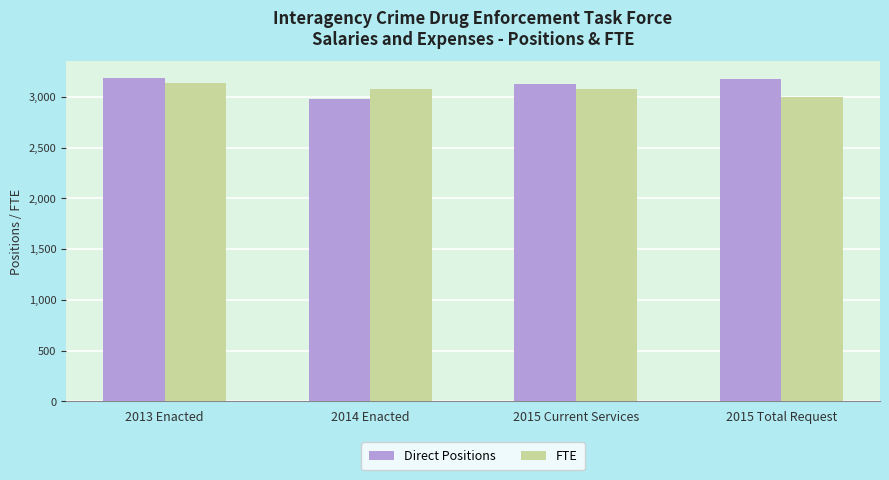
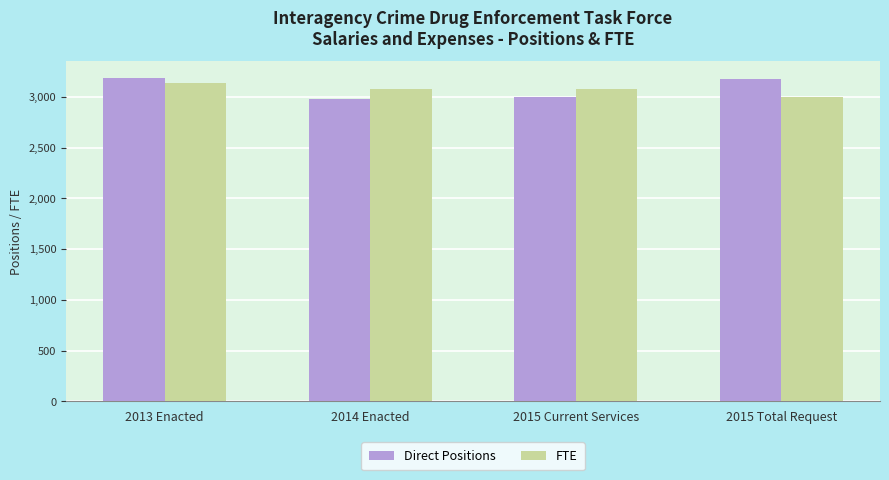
Direct Positions, 2015 Current Services: 3,130 -> 3,000
